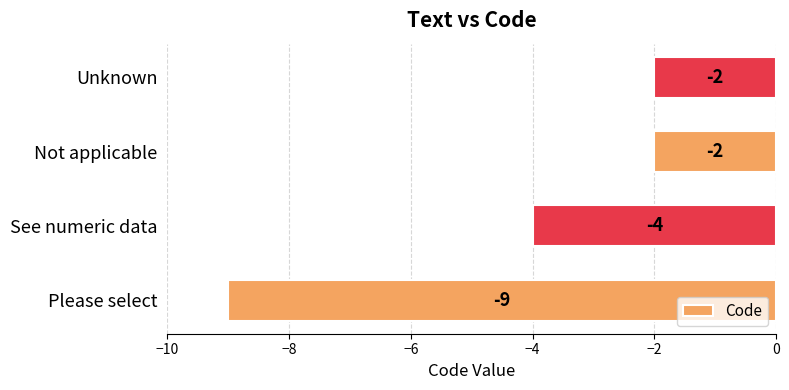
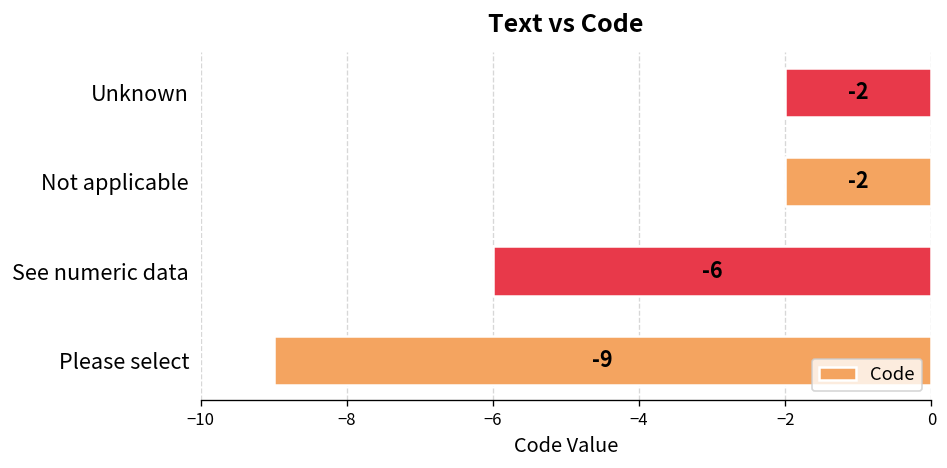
See numeric data: -4 -> -6
